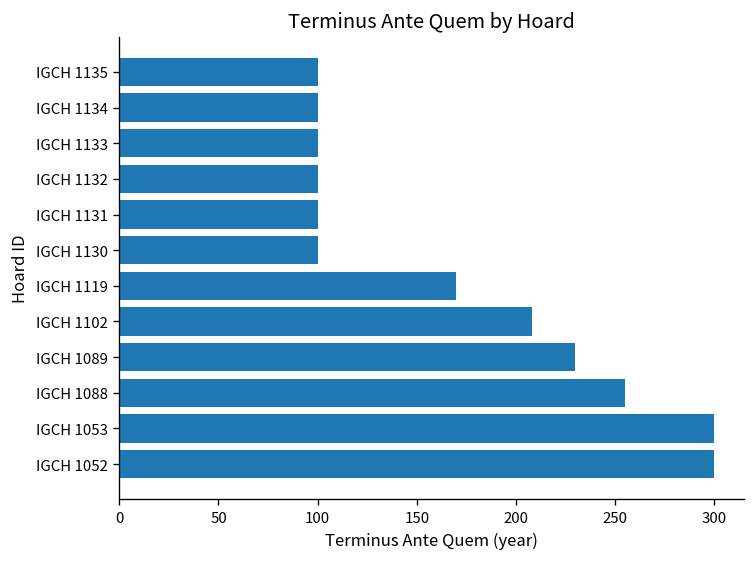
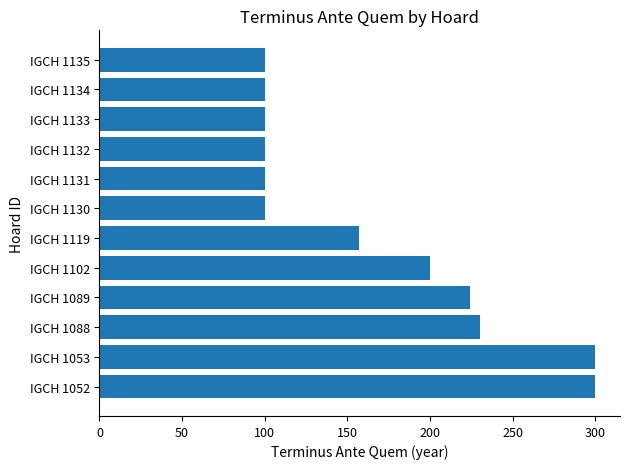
IGCH 1119: 170 -> 157
IGCH 1102: 208 -> 200
IGCH 1089: 230 -> 224
IGCH 1088: 255 -> 230
